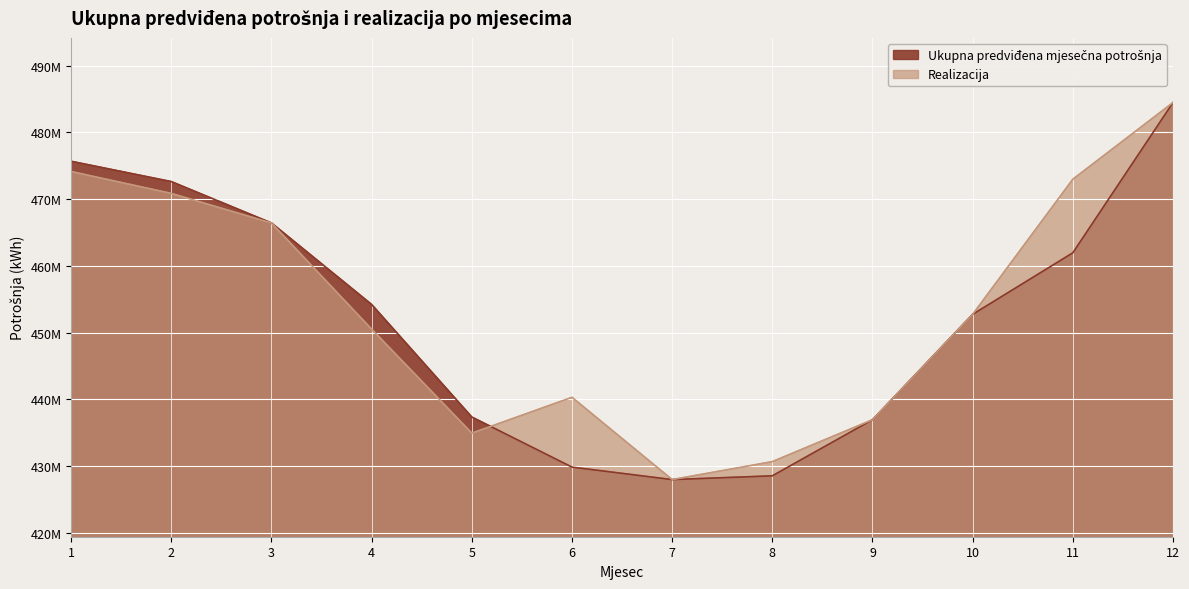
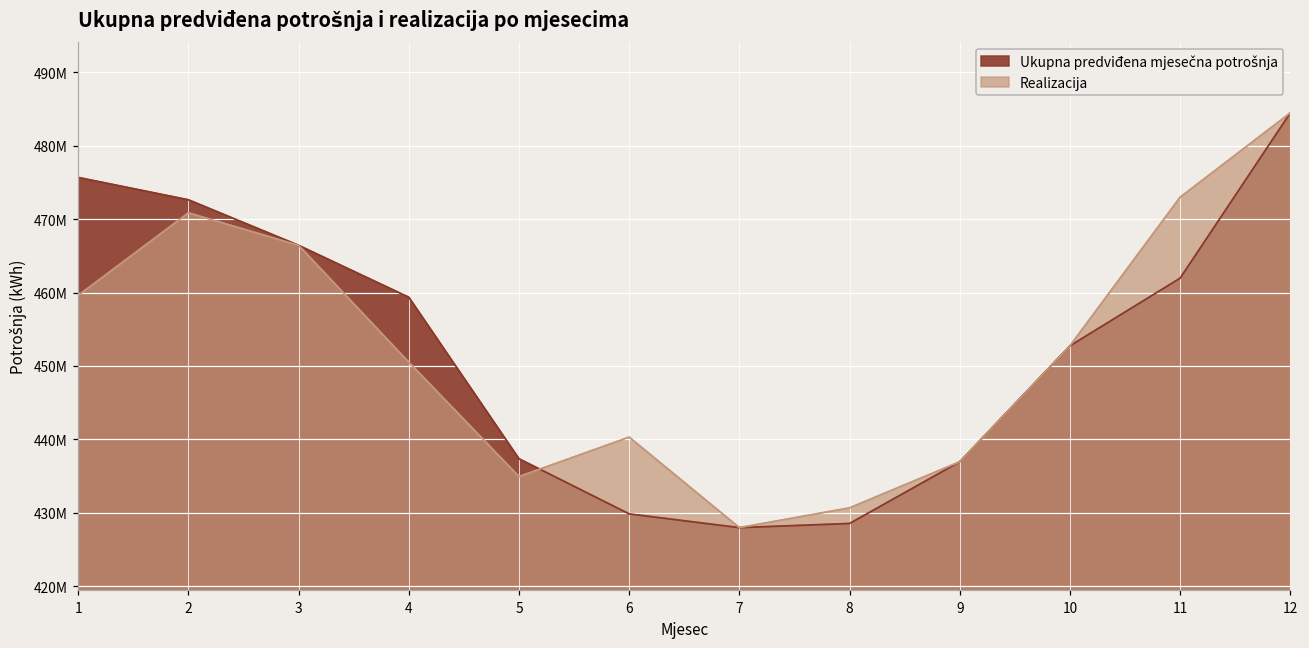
Realizacija, 1: 474000000 -> 460000000
Ukupna predviđena mjesečna potrošnja, 4: 454000000 -> 459000000
